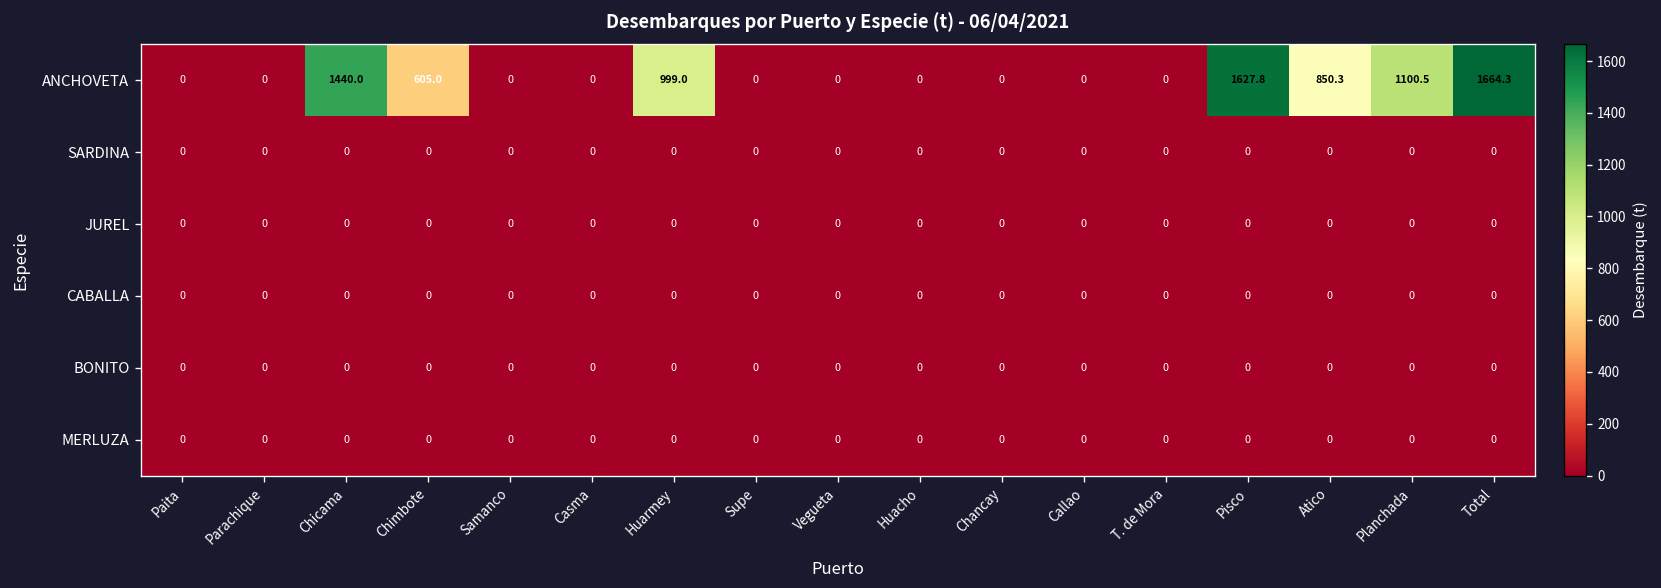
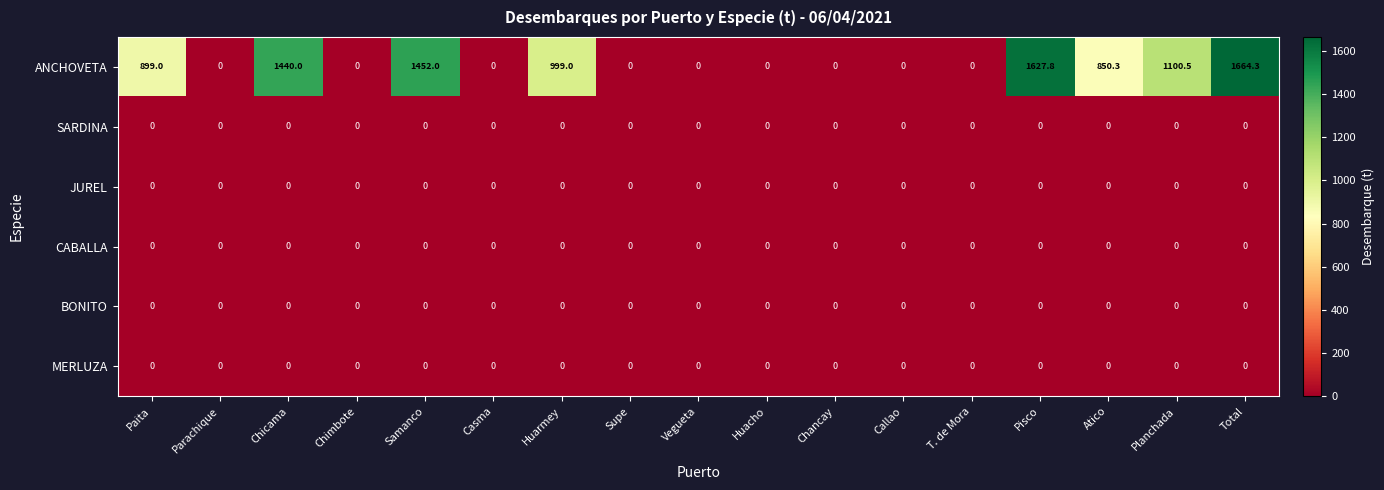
ANCHOVETA, Paita: 0 -> 899.0
ANCHOVETA, Chimbote: 605.0 -> 0
ANCHOVETA, Samanco: 0 -> 1452.0
